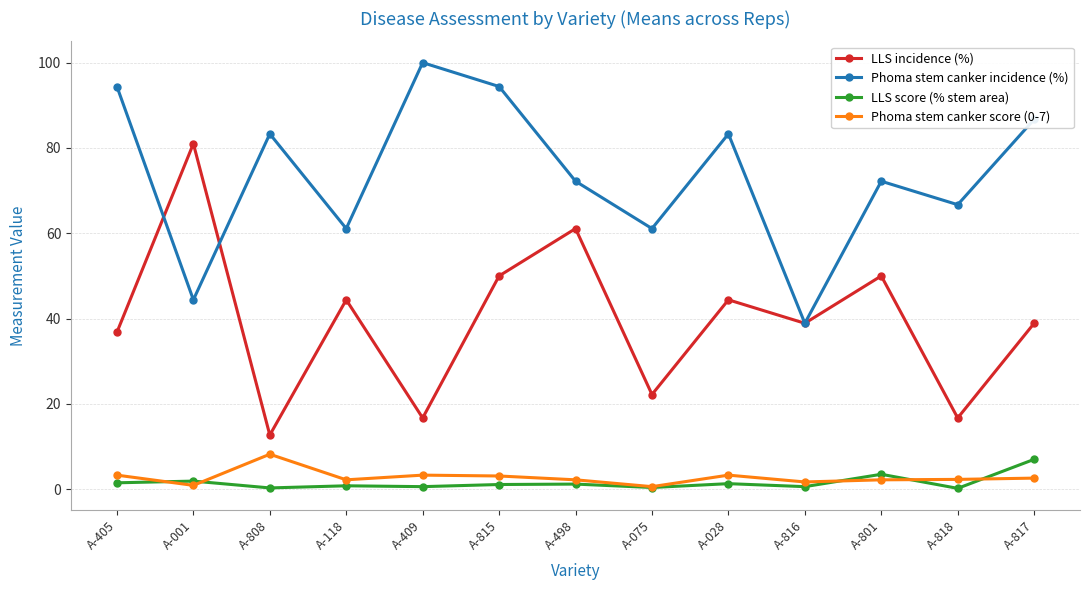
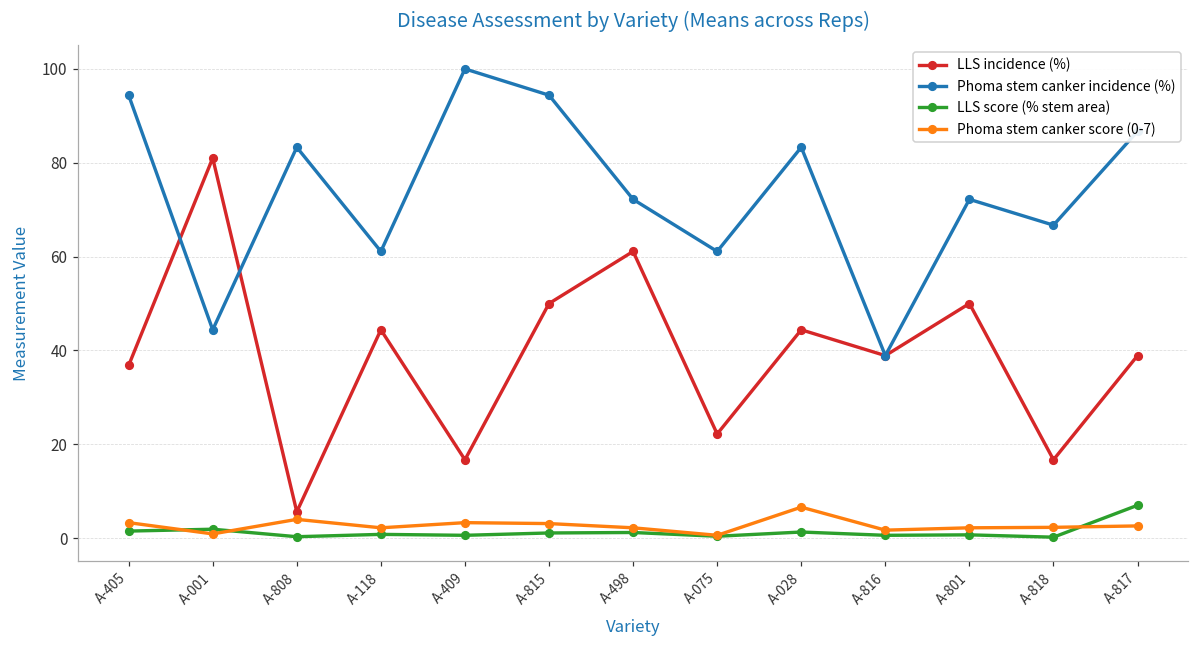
LLS incidence (%), A-808: 13 -> 6
Phoma stem canker score (0-7), A-808: 8 -> 4
Phoma stem canker score (0-7), A-028: 3 -> 7
LLS score (% stem area), A-801: 4 -> 1
